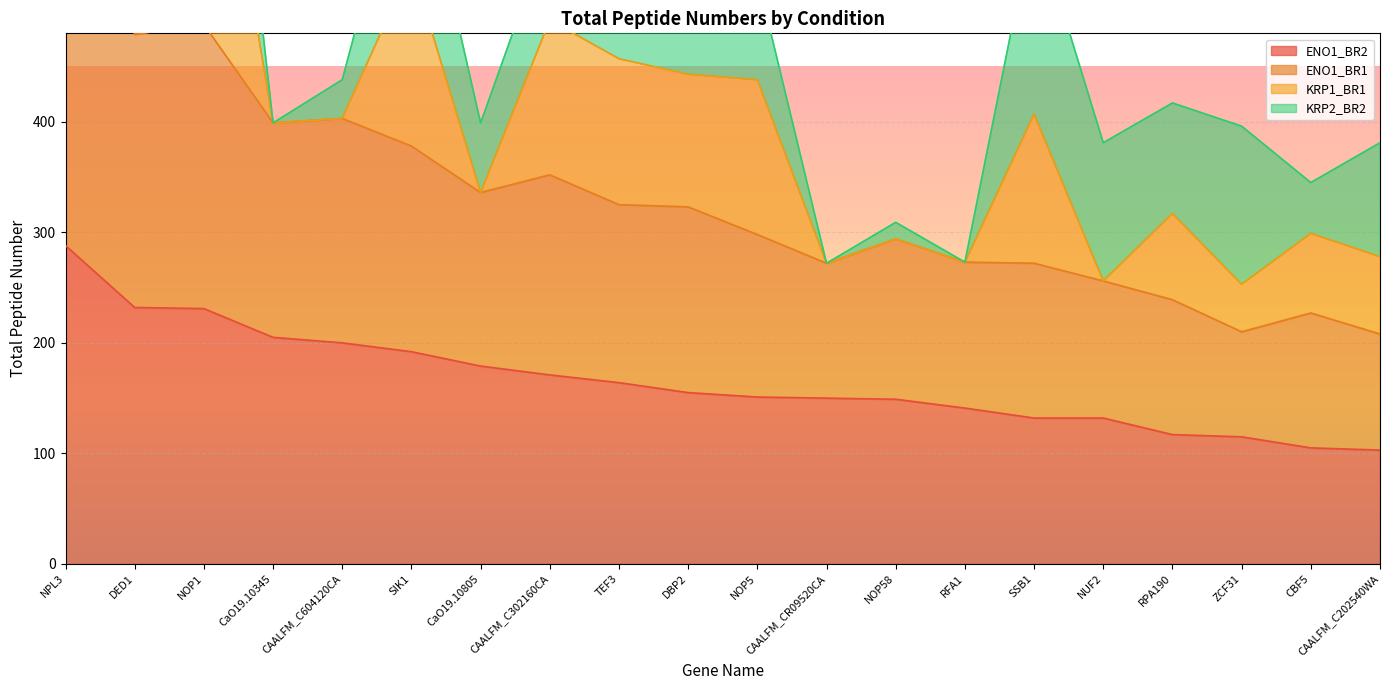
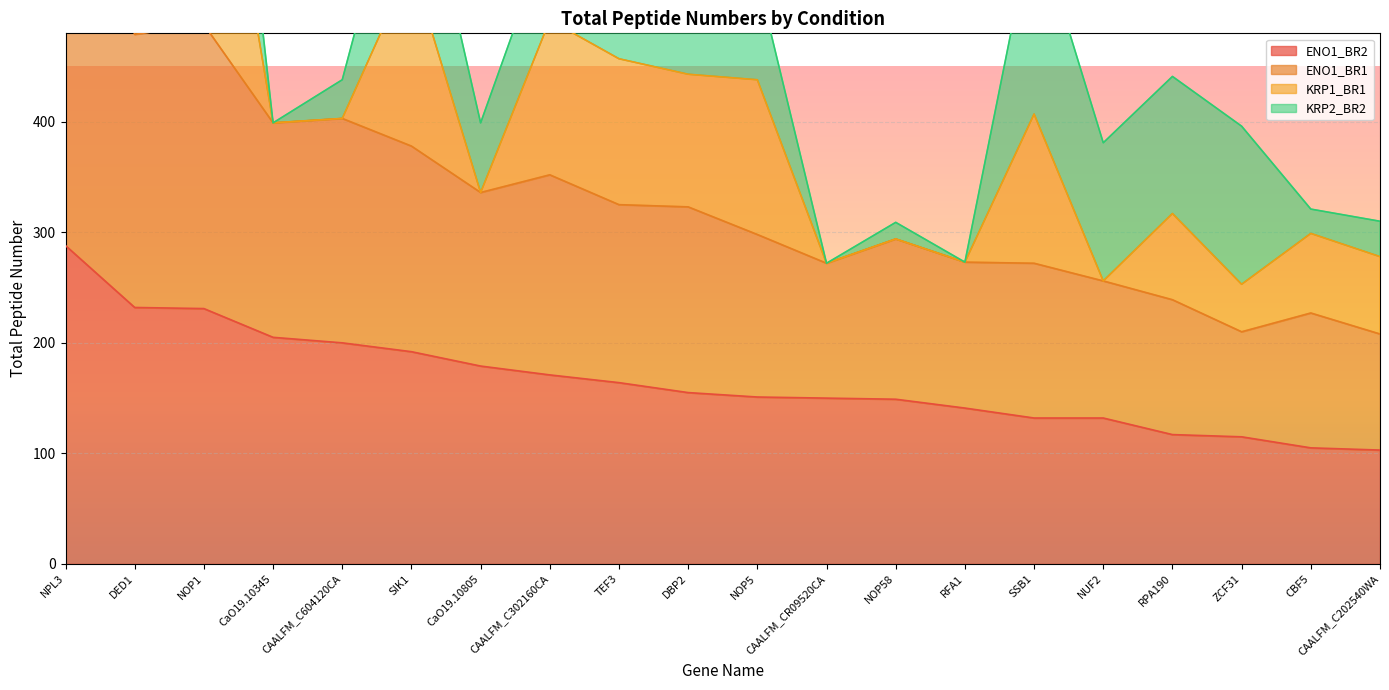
KRP2_BR2, RPA190: 100 -> 124
KRP2_BR2, CBF5: 46 -> 22
KRP2_BR2, CAALFM_C202540WA: 103 -> 32
